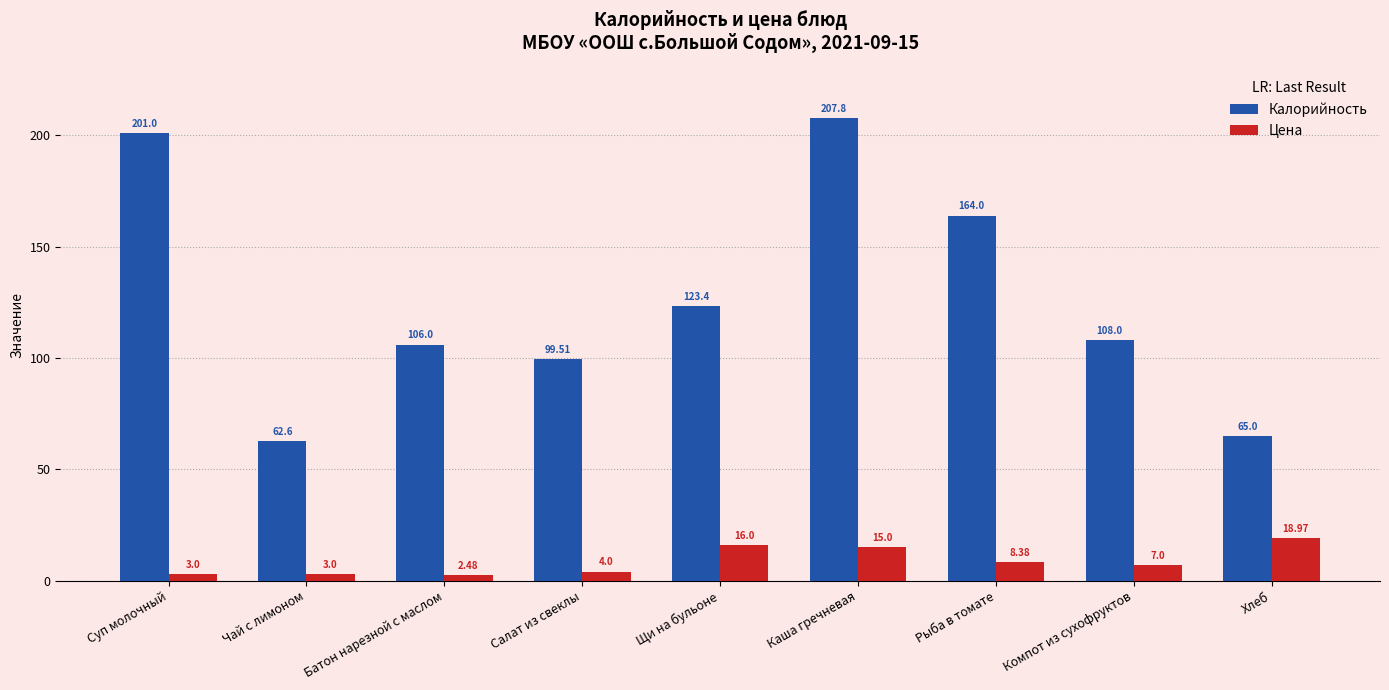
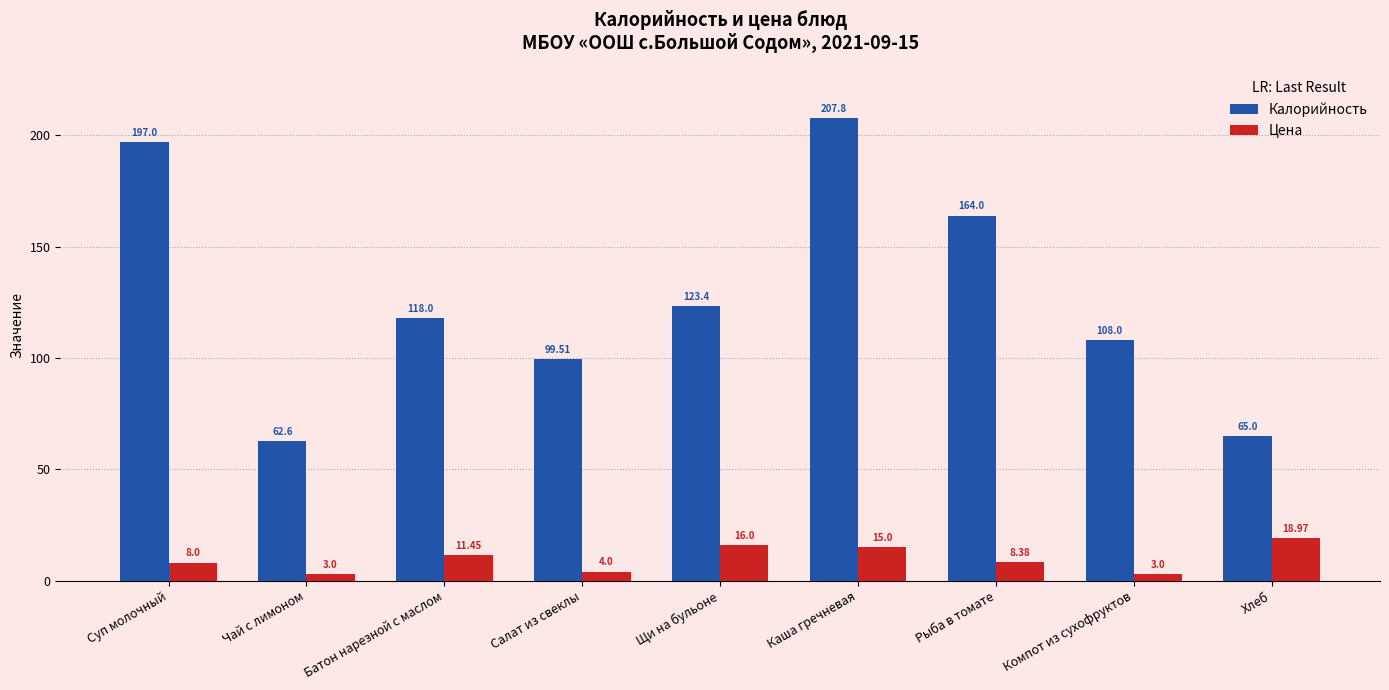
Калорийность, Суп молочный: 201.0 -> 197.0
Цена, Суп молочный: 3.0 -> 8.0
Калорийность, Батон нарезной с маслом: 106.0 -> 118.0
Цена, Батон нарезной с маслом: 2.48 -> 11.45
Цена, Компот из сухофруктов: 7.0 -> 3.0
